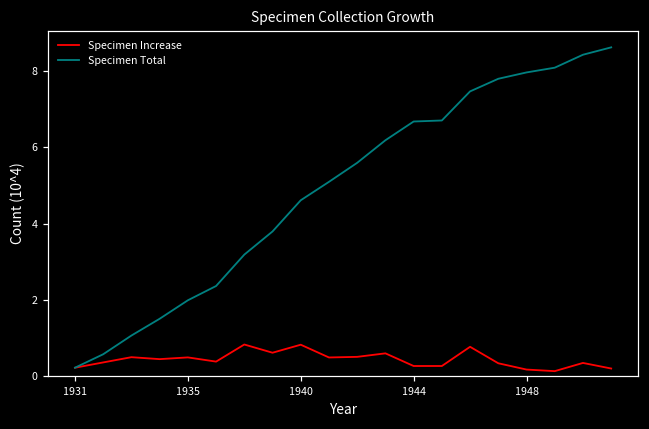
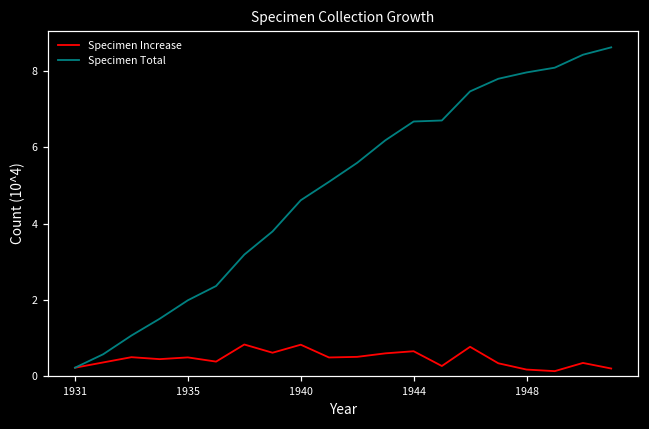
Specimen Increase, 1944: 0.3 -> 0.6
